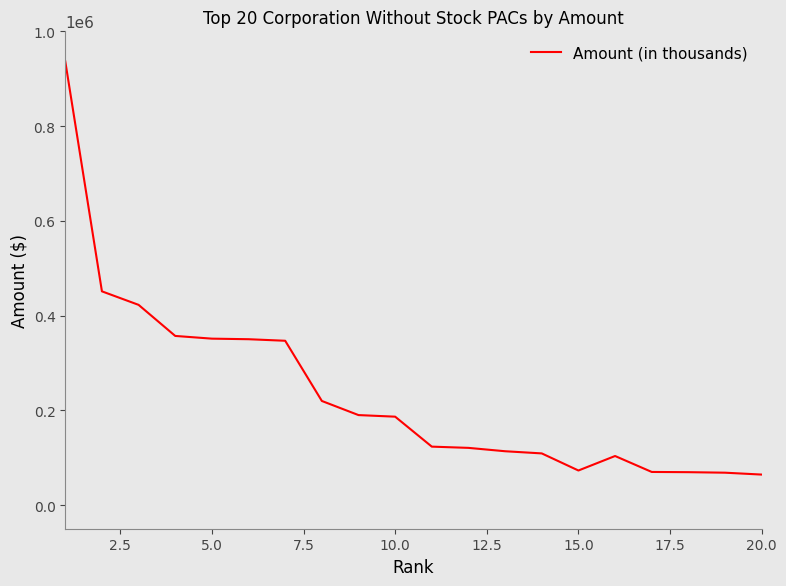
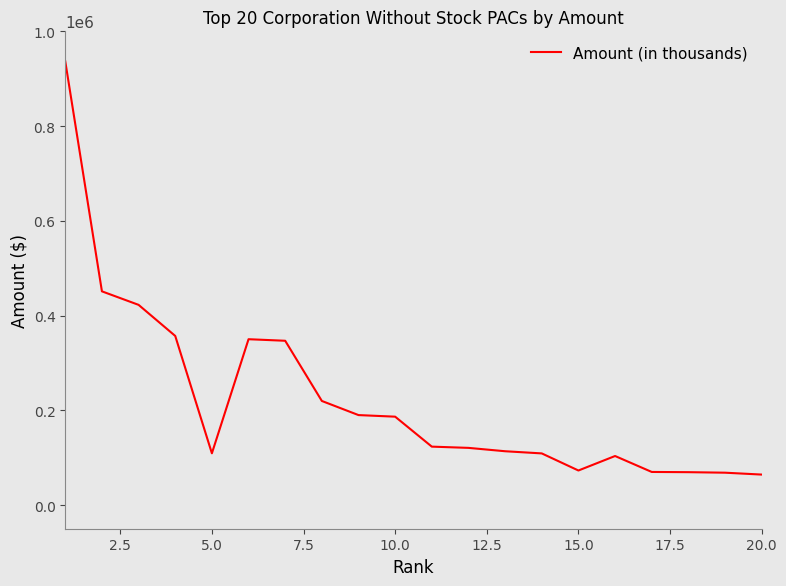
5.0: 350000 -> 110000
